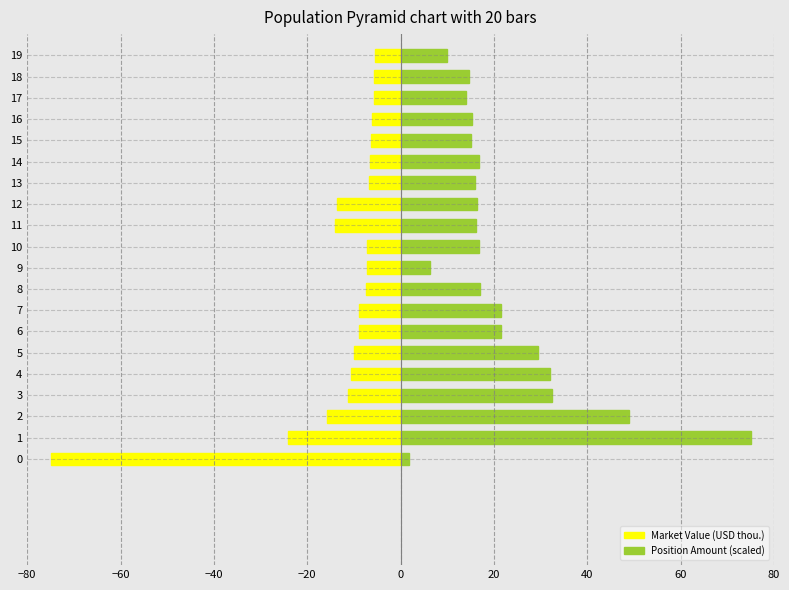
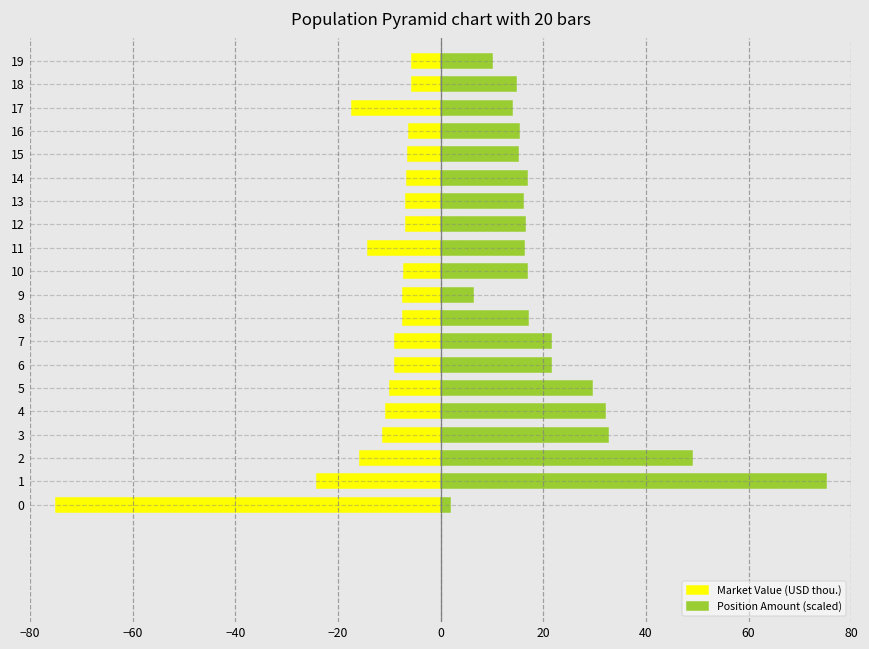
Market Value (USD thou.), 17: -6 -> -17
Market Value (USD thou.), 12: -14 -> -7
